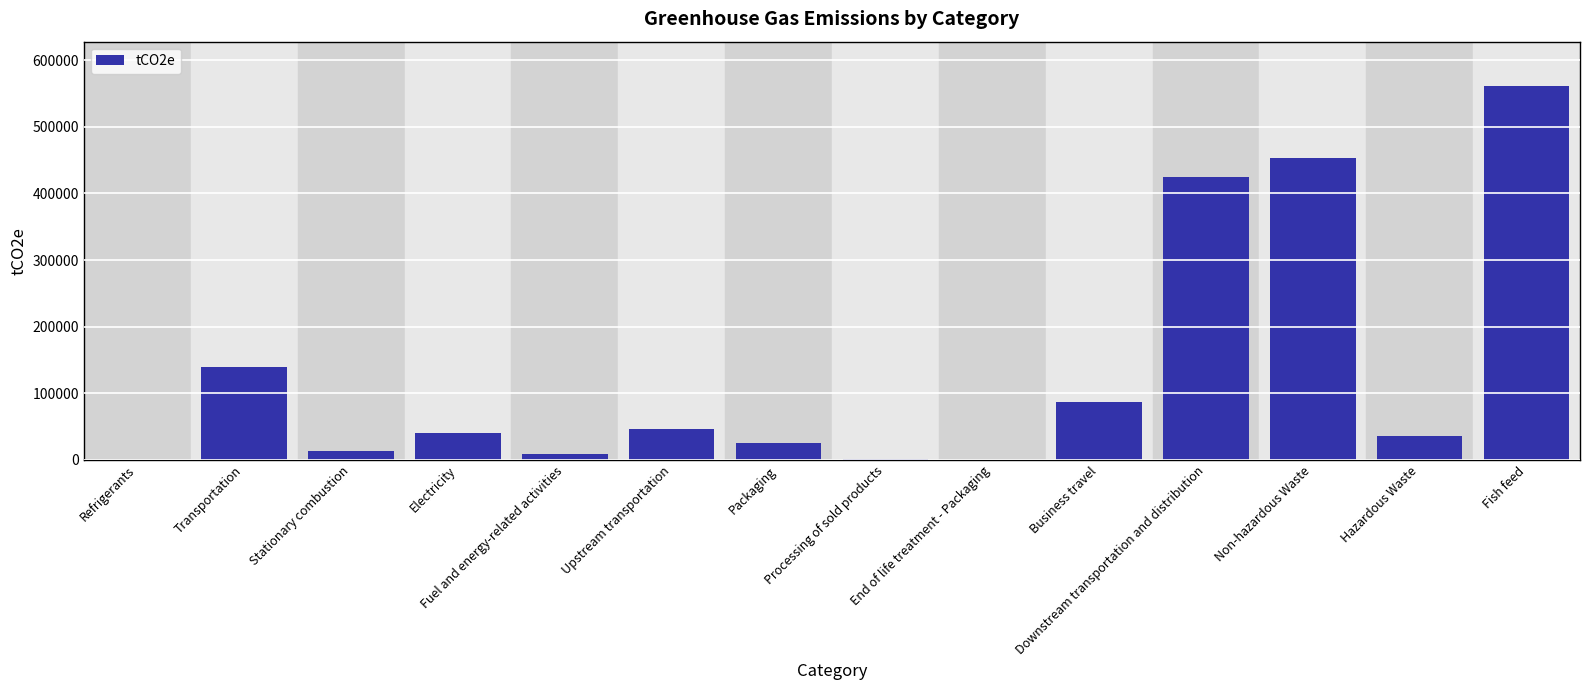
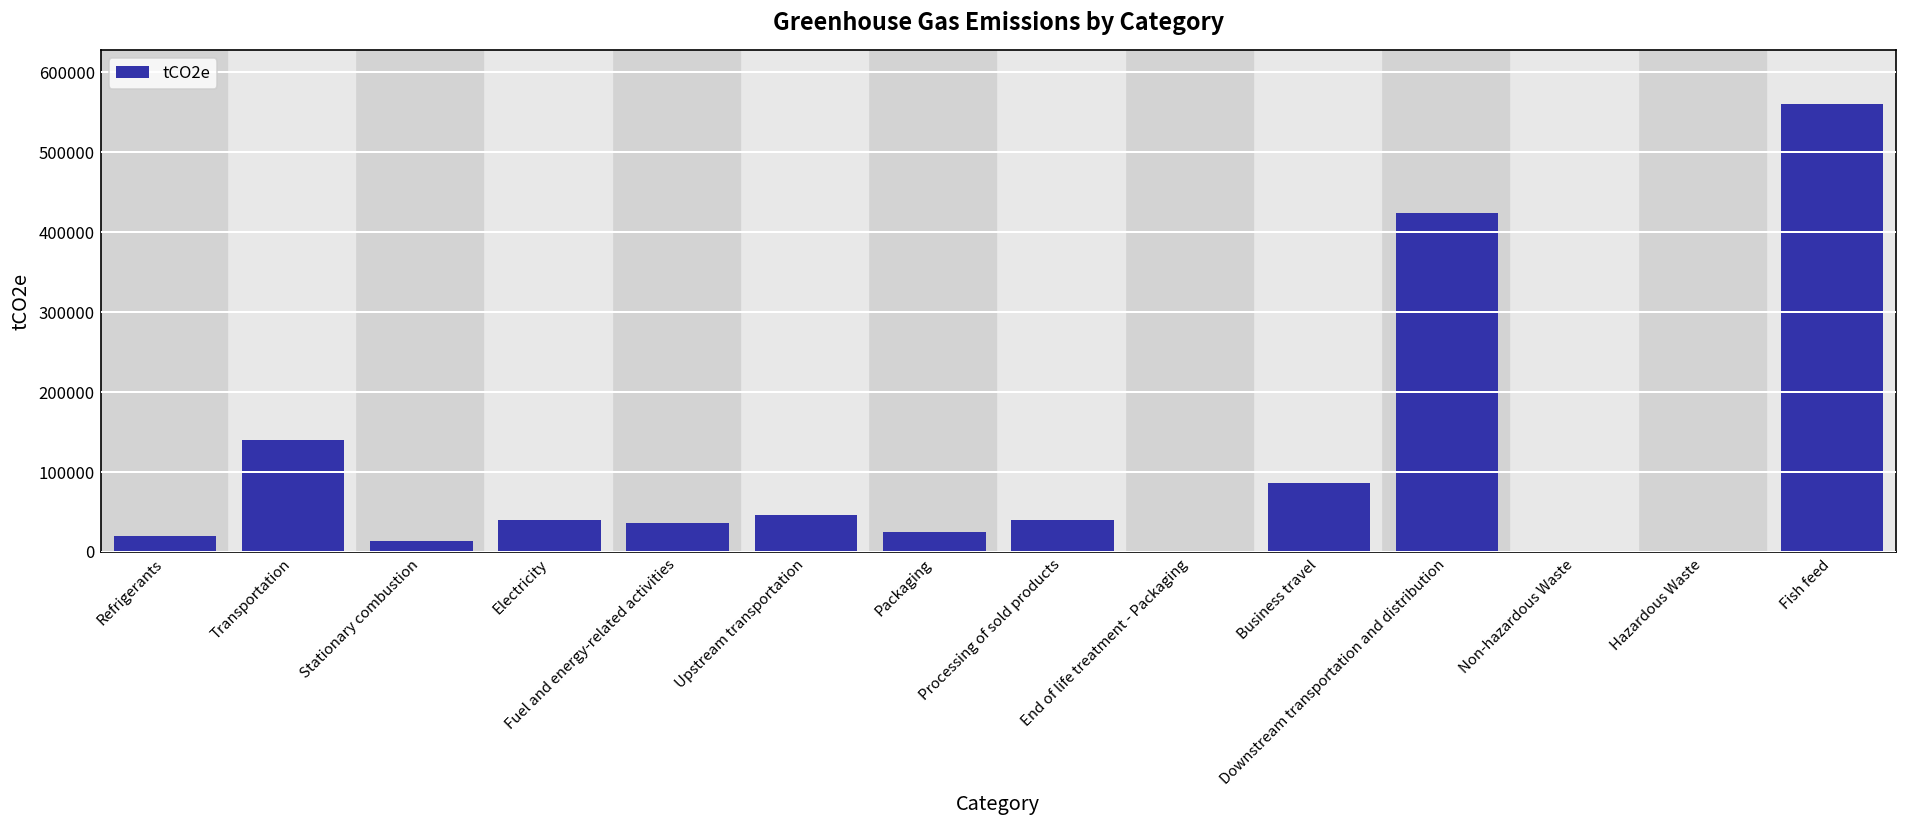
Refrigerants: 0 -> 20000
Fuel and energy-related activities: 10000 -> 40000
Processing of sold products: 0 -> 40000
Non-hazardous Waste: 450000 -> 0
Hazardous Waste: 40000 -> 0
